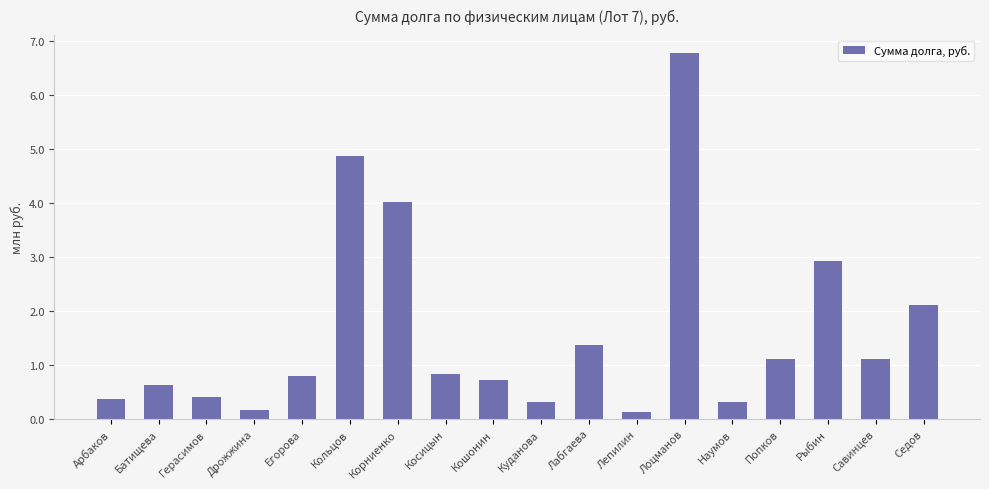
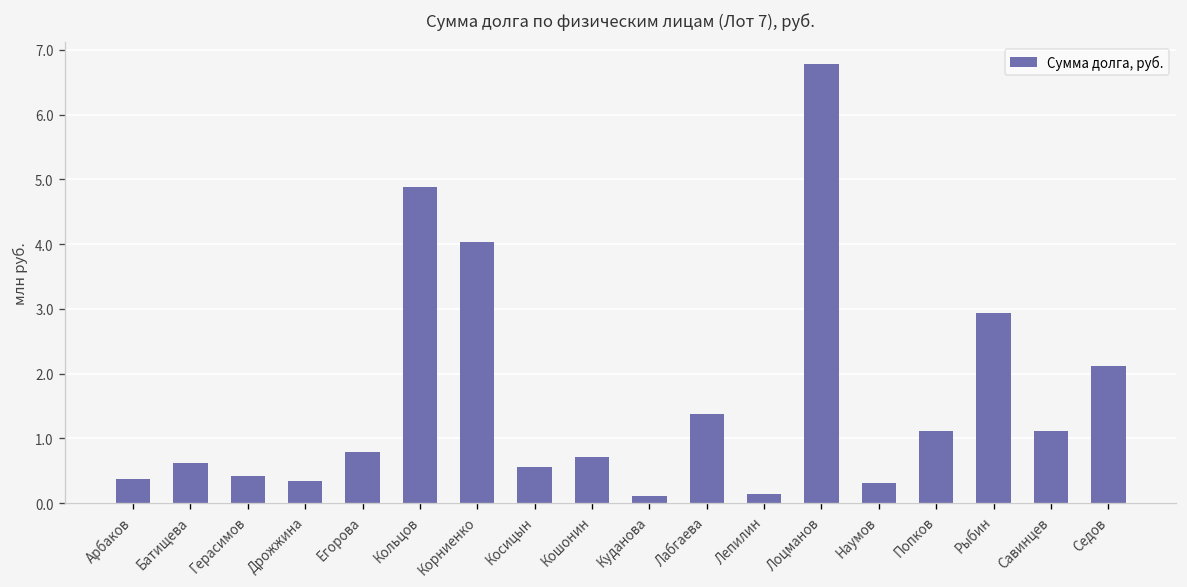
Дрожжина: 0.2 -> 0.3
Косицын: 0.8 -> 0.6
Куданова: 0.3 -> 0.1
